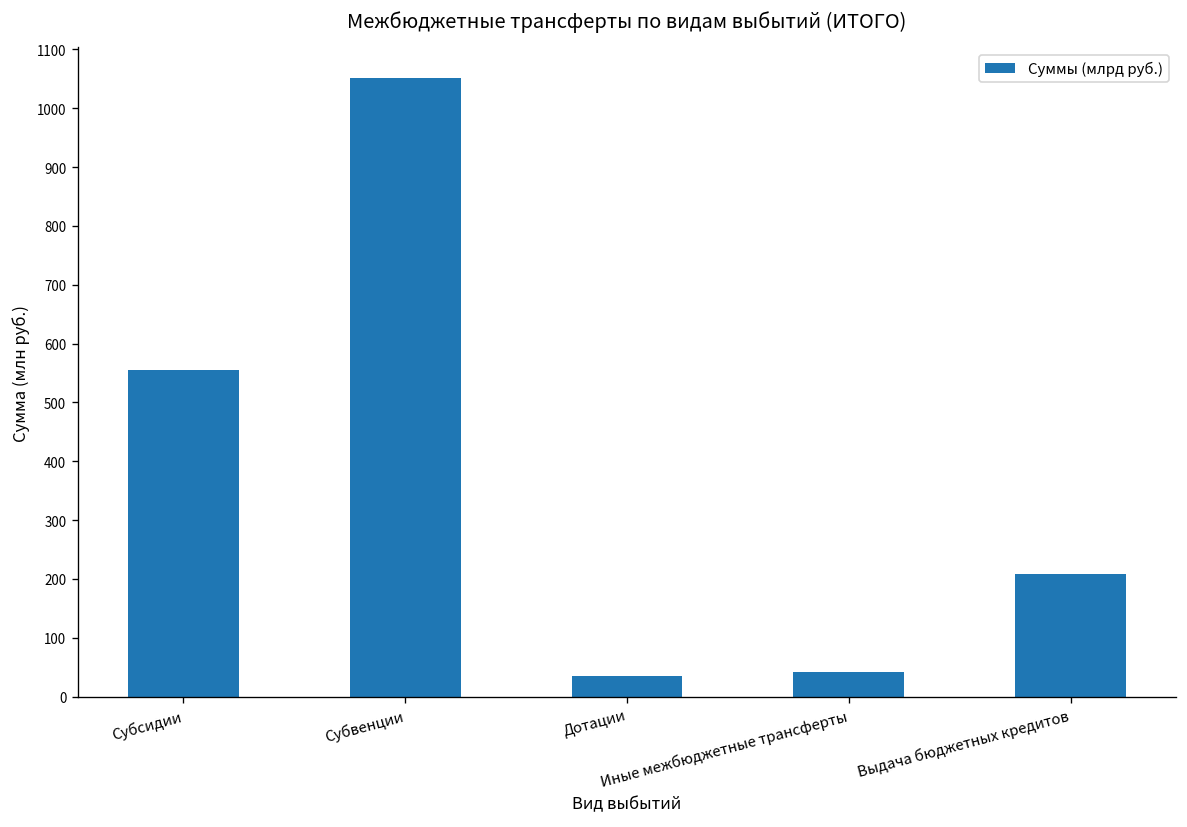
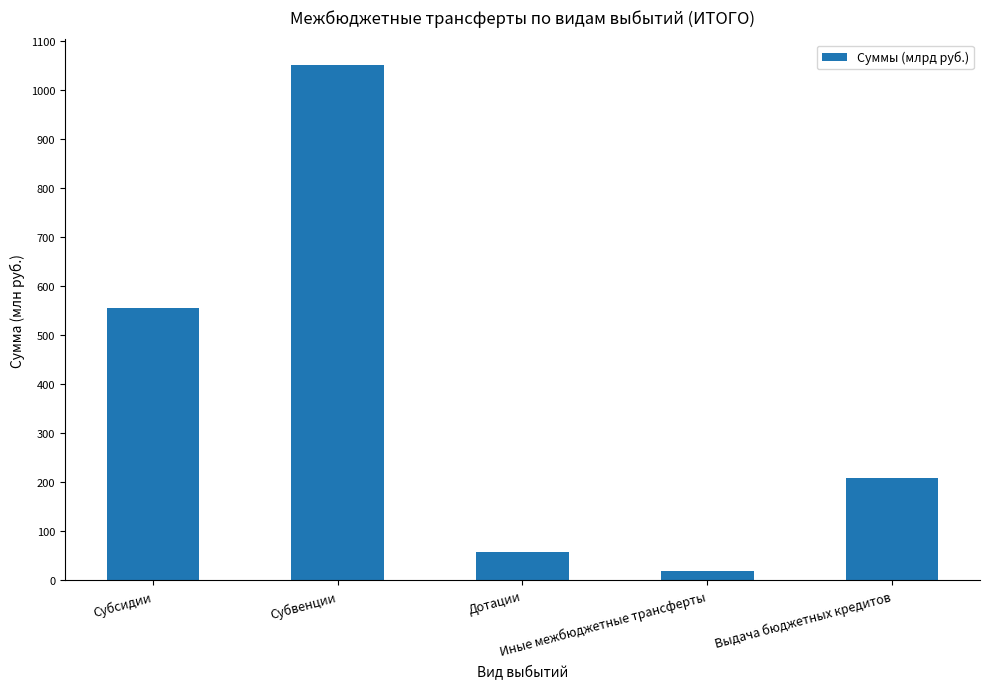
Дотации: 30 -> 60
Иные межбюджетные трансферты: 40 -> 20
